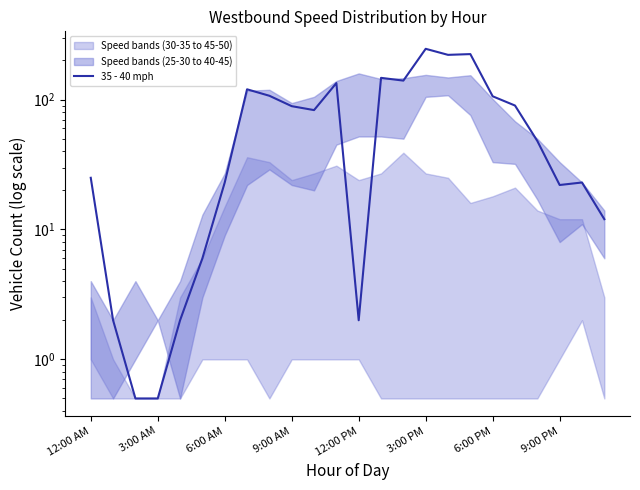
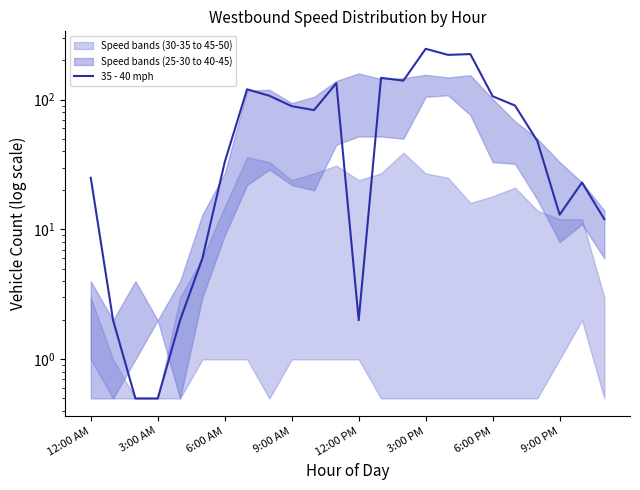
35 - 40 mph, 6:00 AM: 23 -> 33
35 - 40 mph, 9:00 PM: 22 -> 13
